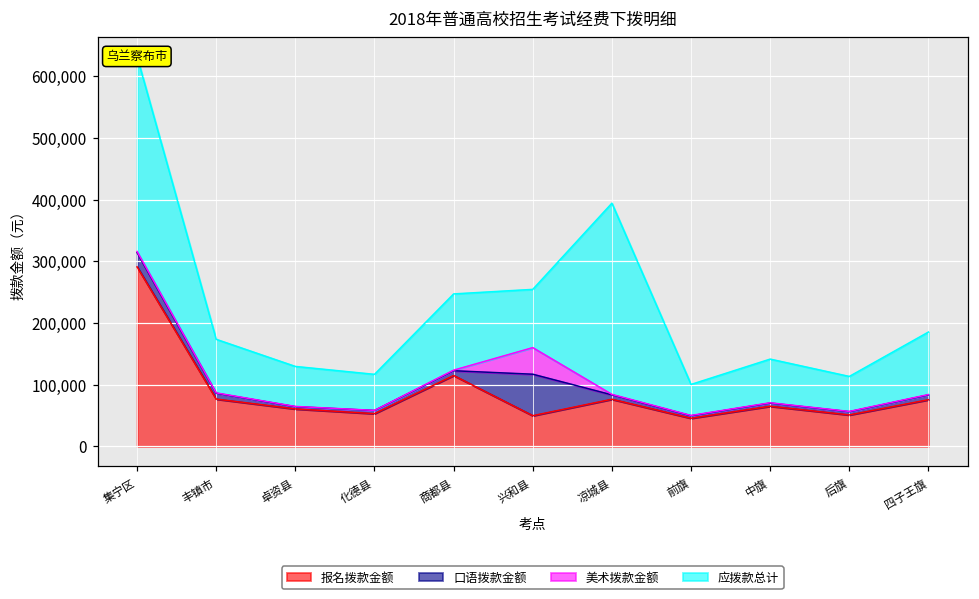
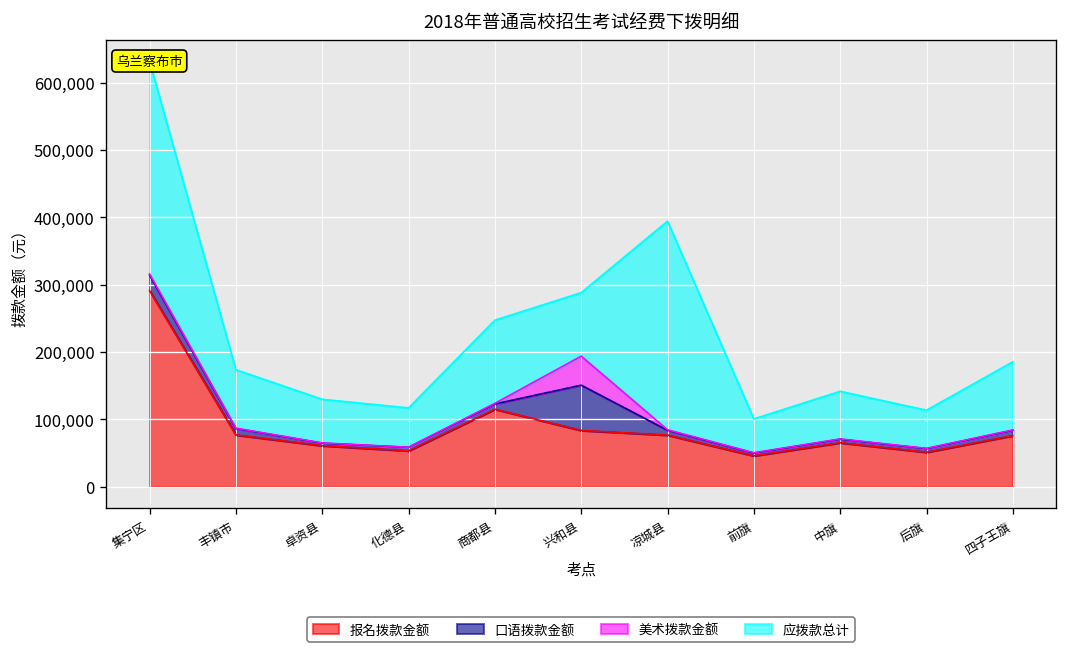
报名拨款金额, 兴和县: 50,000 -> 80,000
